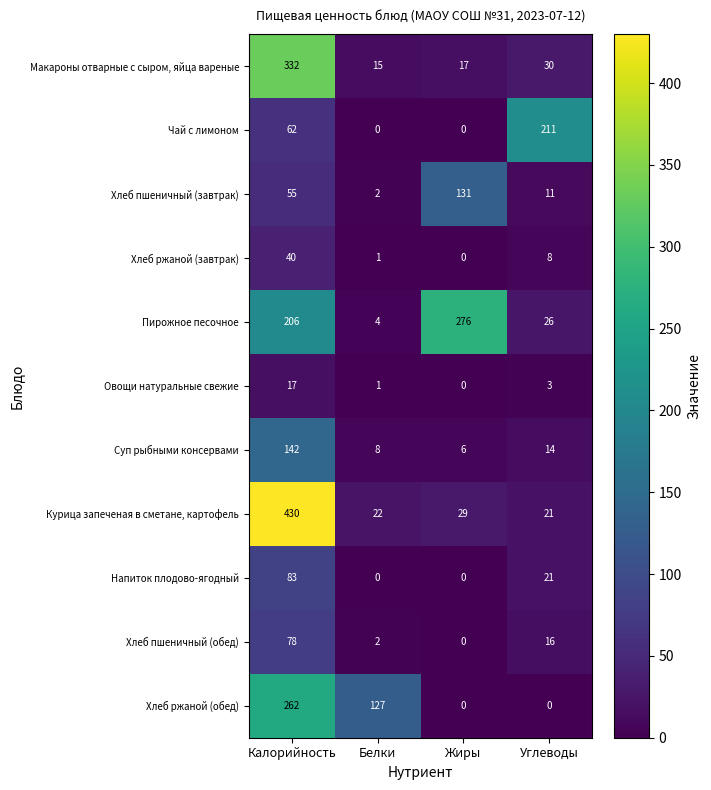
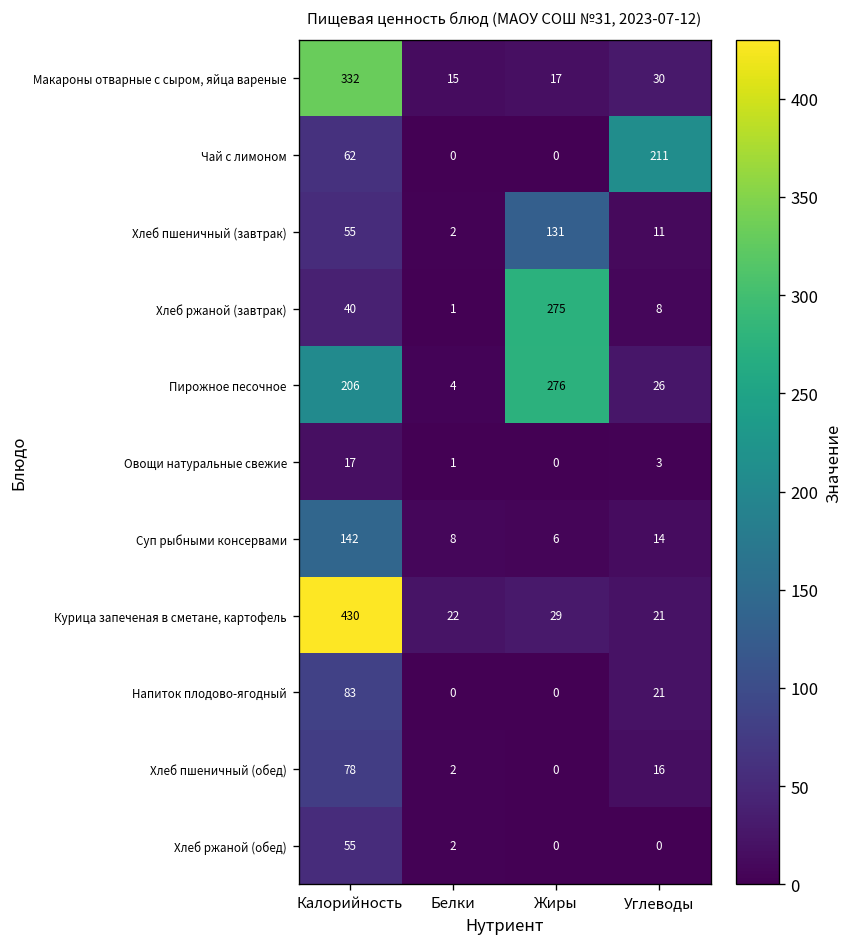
Хлеб ржаной (завтрак), Жиры: 0 -> 275
Хлеб ржаной (обед), Калорийность: 262 -> 55
Хлеб ржаной (обед), Белки: 127 -> 2
